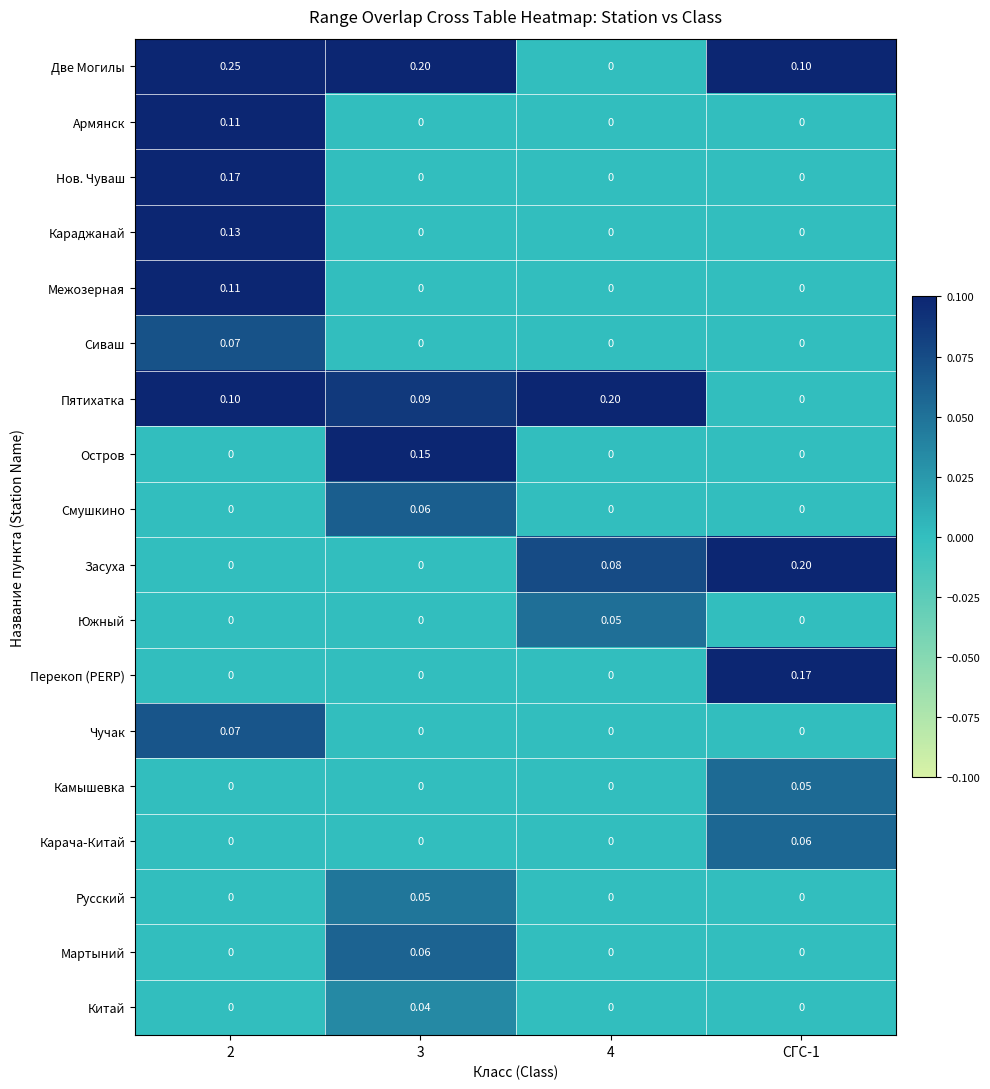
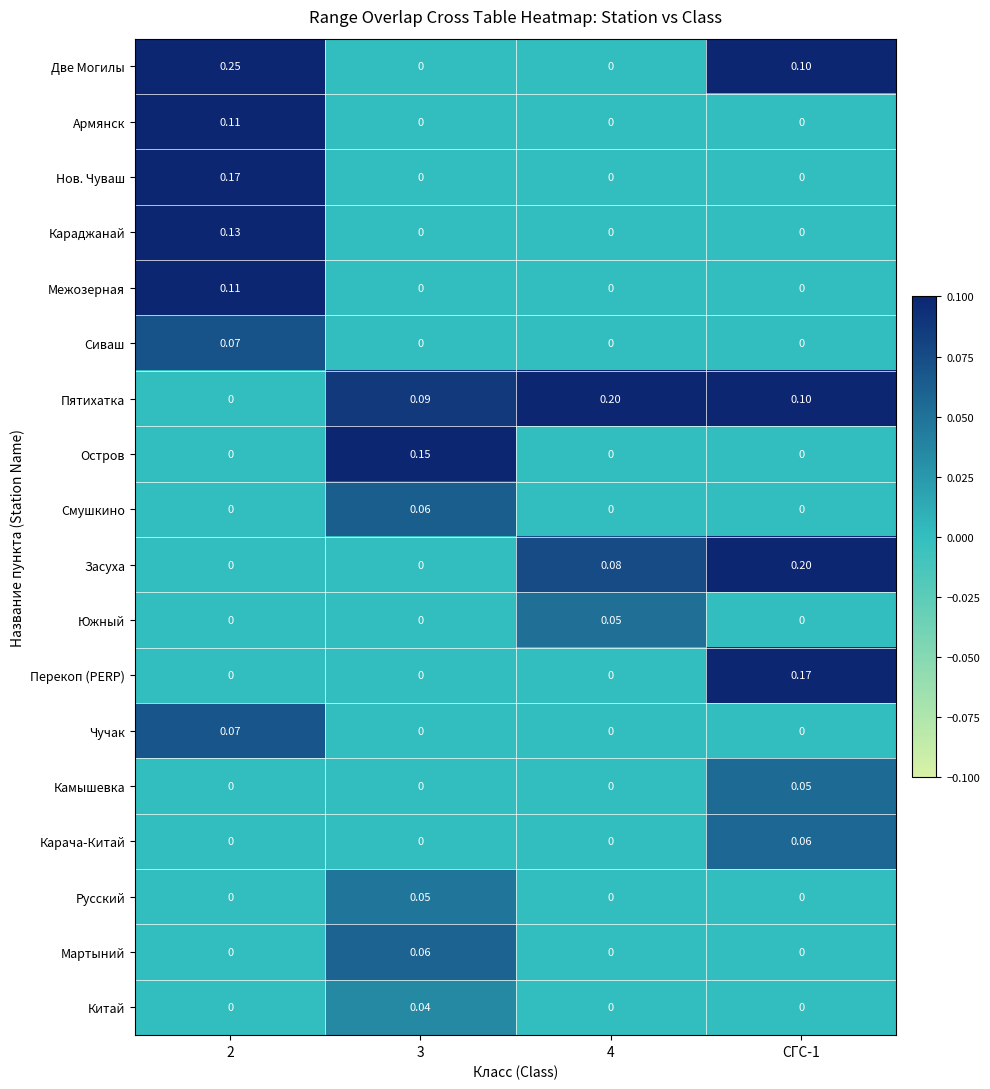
Две Могилы, 3: 0.20 -> 0
Пятихатка, 2: 0.10 -> 0
Пятихатка, СГС-1: 0 -> 0.10
